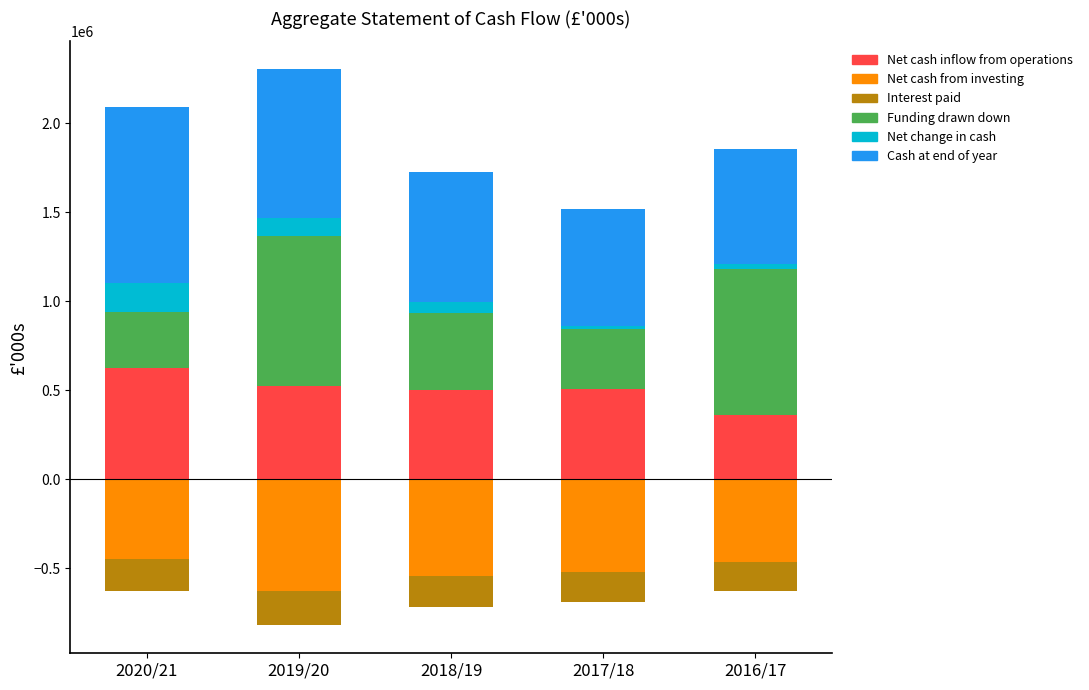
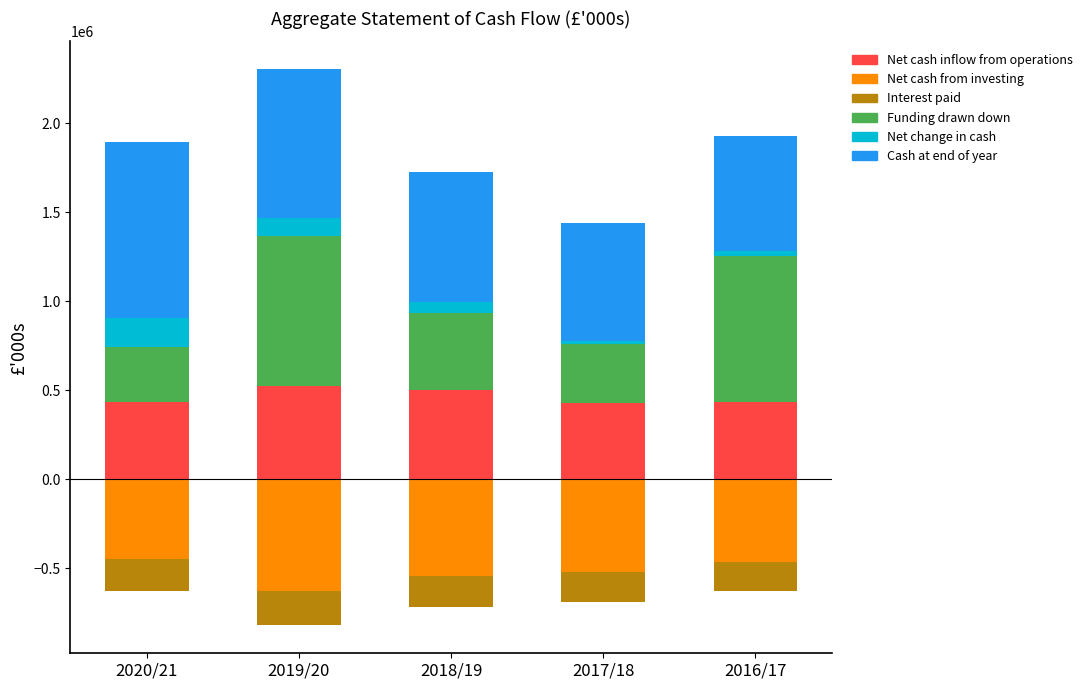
Net cash inflow from operations, 2020/21: 630000 -> 430000
Net cash inflow from operations, 2017/18: 510000 -> 430000
Net cash inflow from operations, 2016/17: 360000 -> 440000
